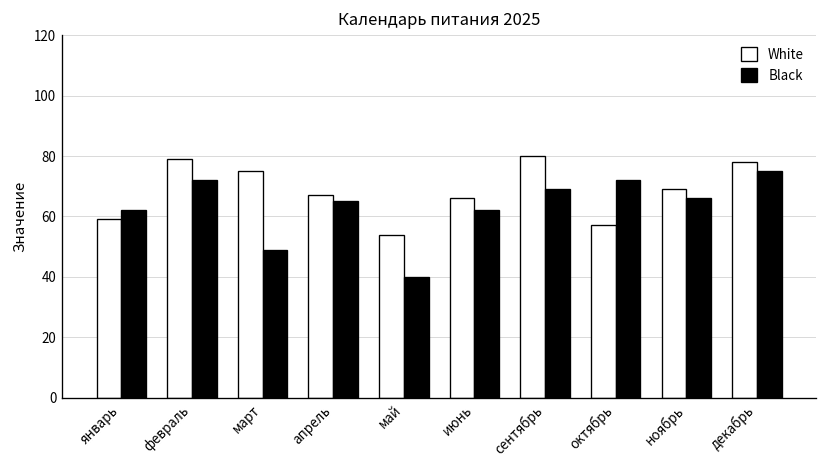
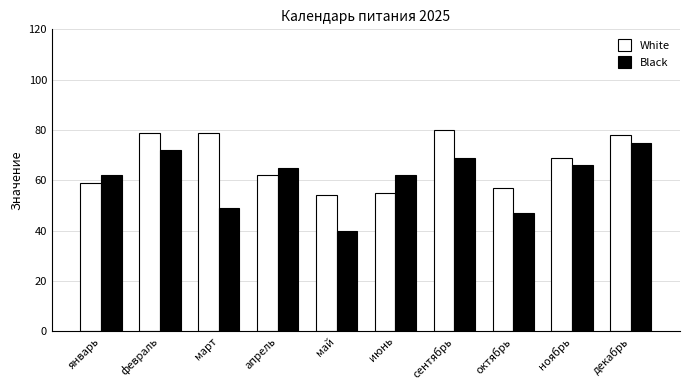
White, март: 75 -> 79
White, апрель: 67 -> 62
White, июнь: 66 -> 55
Black, октябрь: 72 -> 47
